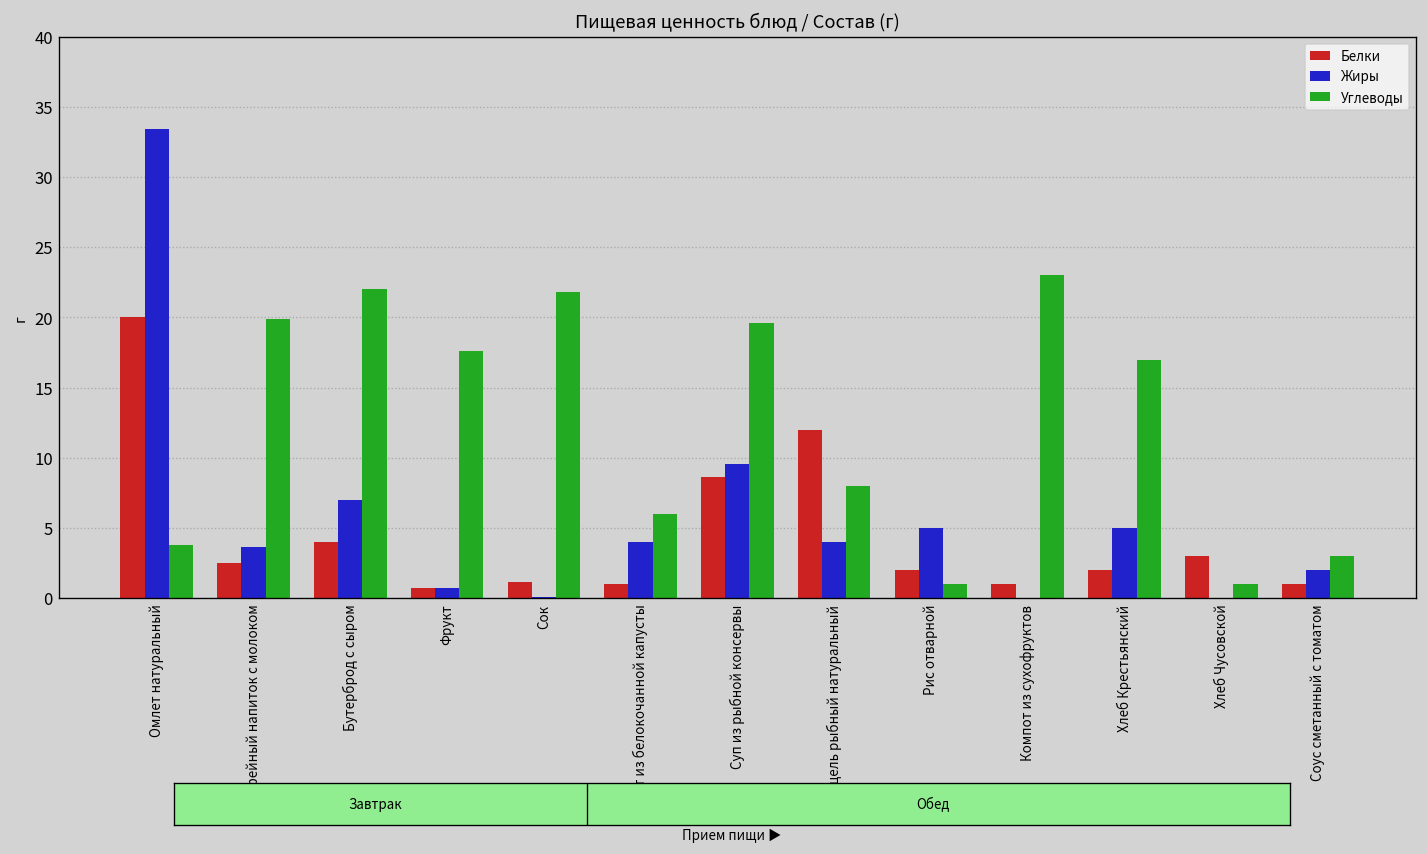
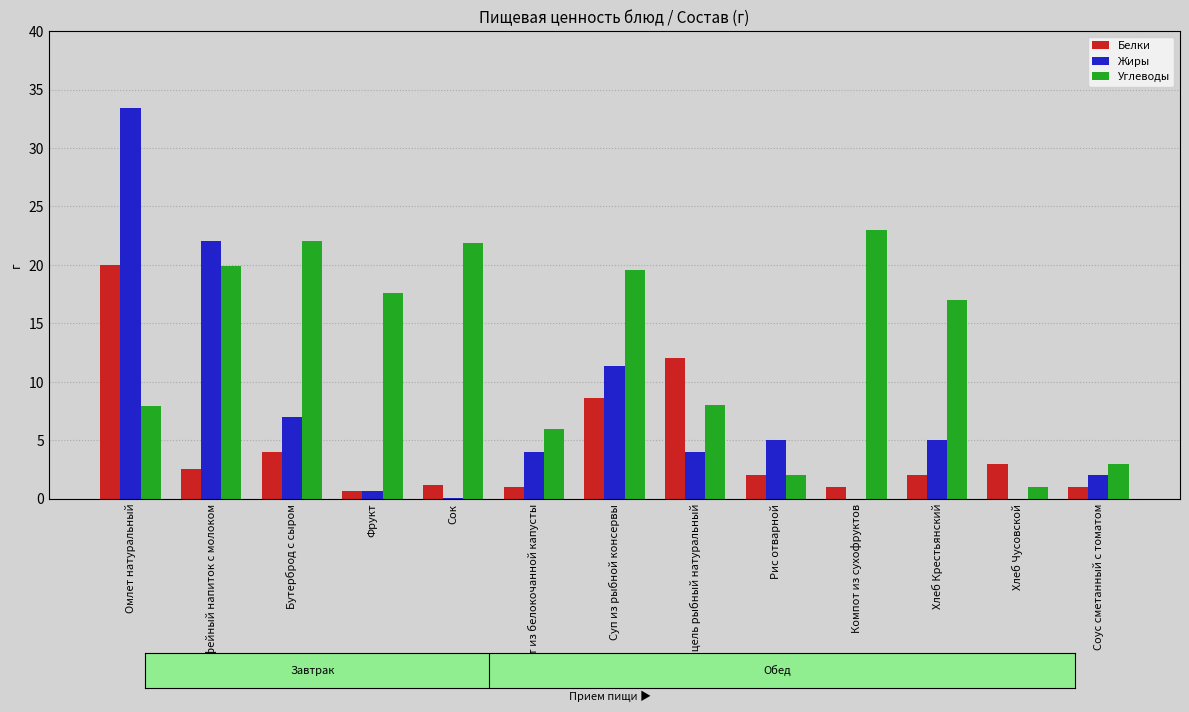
Углеводы, Омлет натуральный: 3.8 -> 7.9
Жиры, Кофейный напиток с молоком: 3.6 -> 22.0
Жиры, Суп из рыбной консервы: 9.6 -> 11.4
Углеводы, Рис отварной: 1 -> 2
